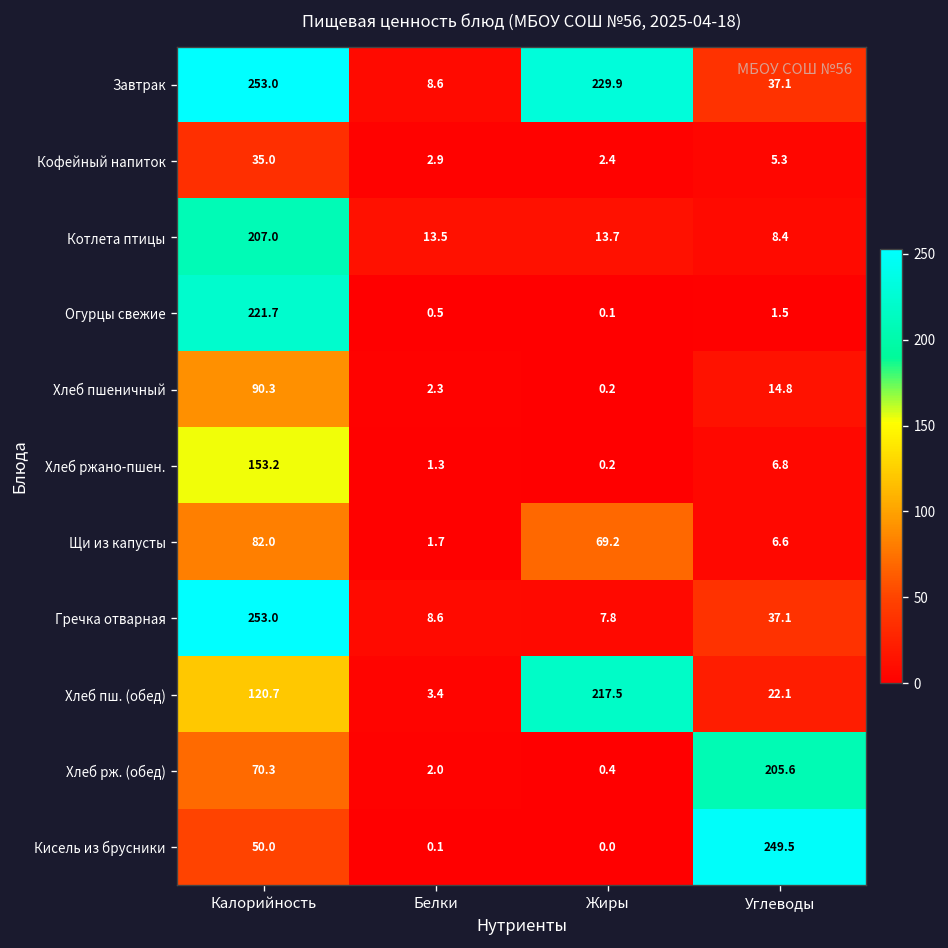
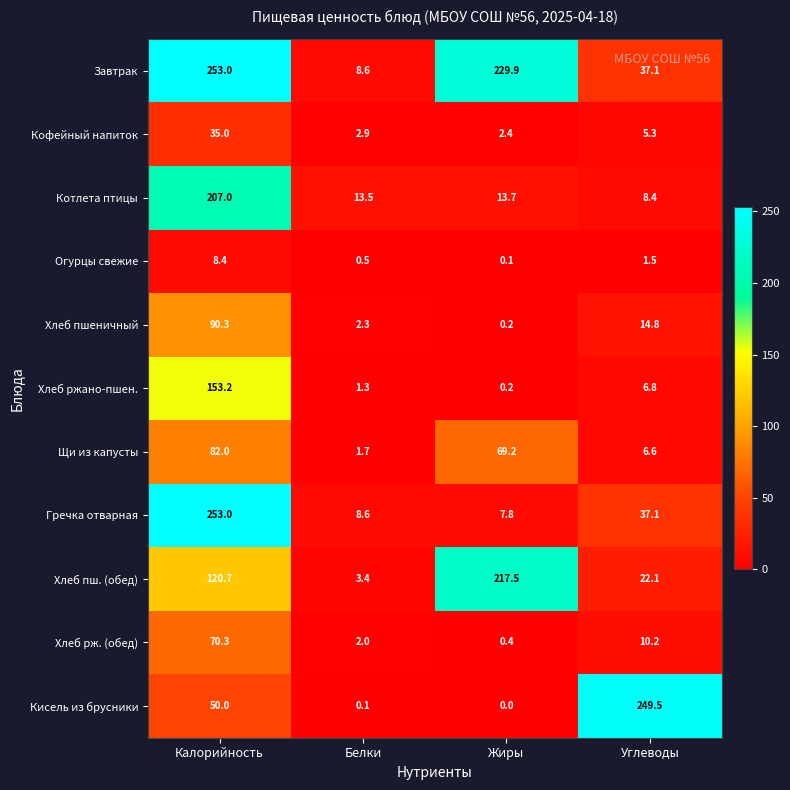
Огурцы свежие, Калорийность: 221.7 -> 8.4
Хлеб рж. (обед), Углеводы: 205.6 -> 10.2
